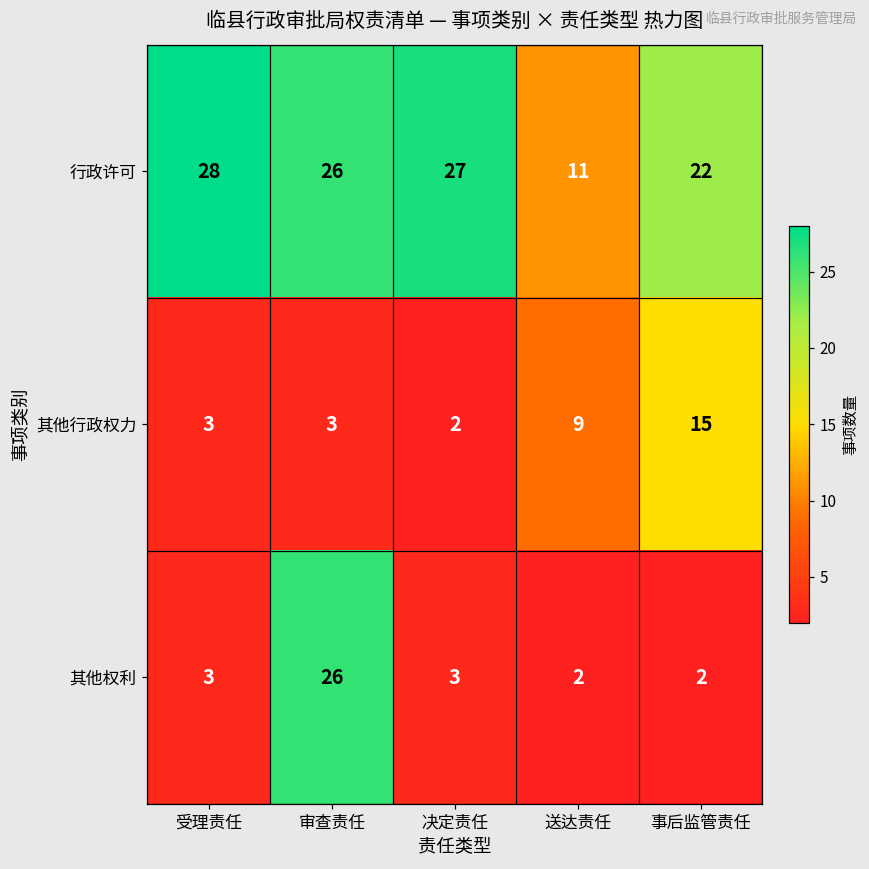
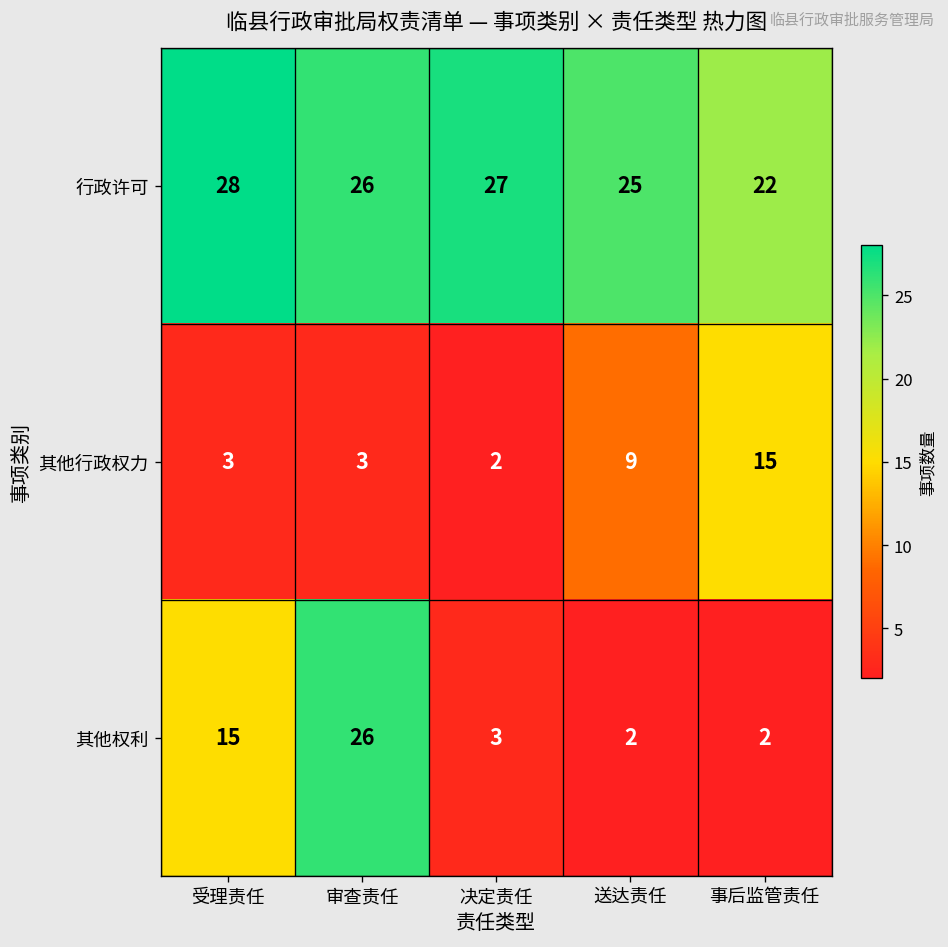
行政许可, 送达责任: 11 -> 25
其他权利, 受理责任: 3 -> 15
